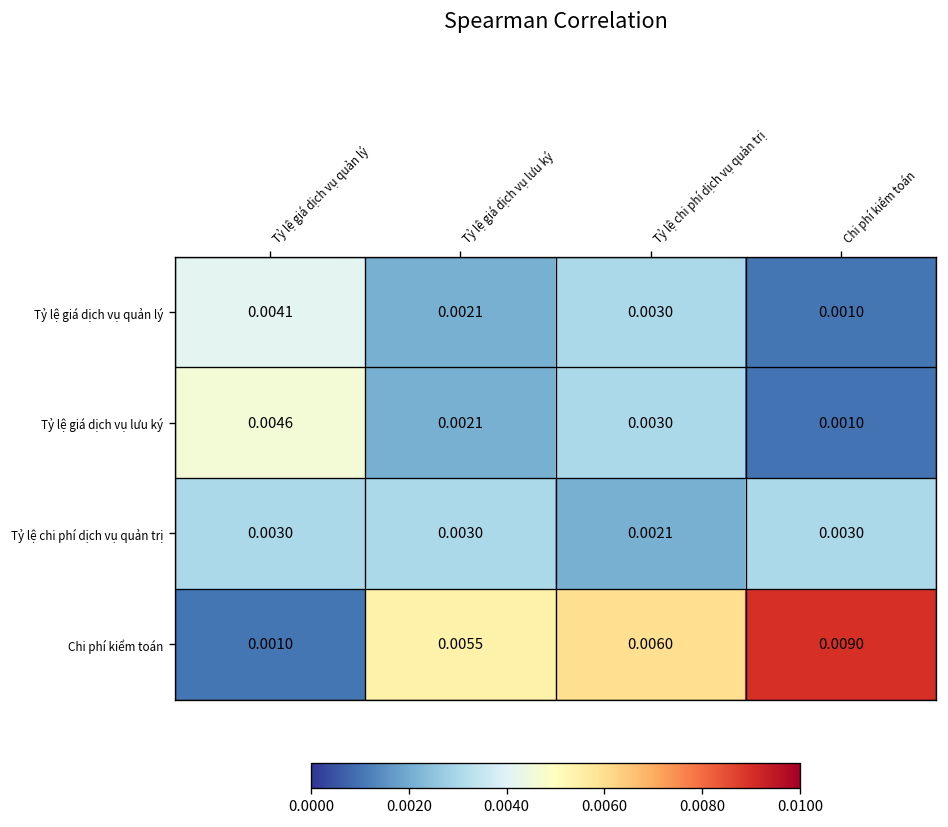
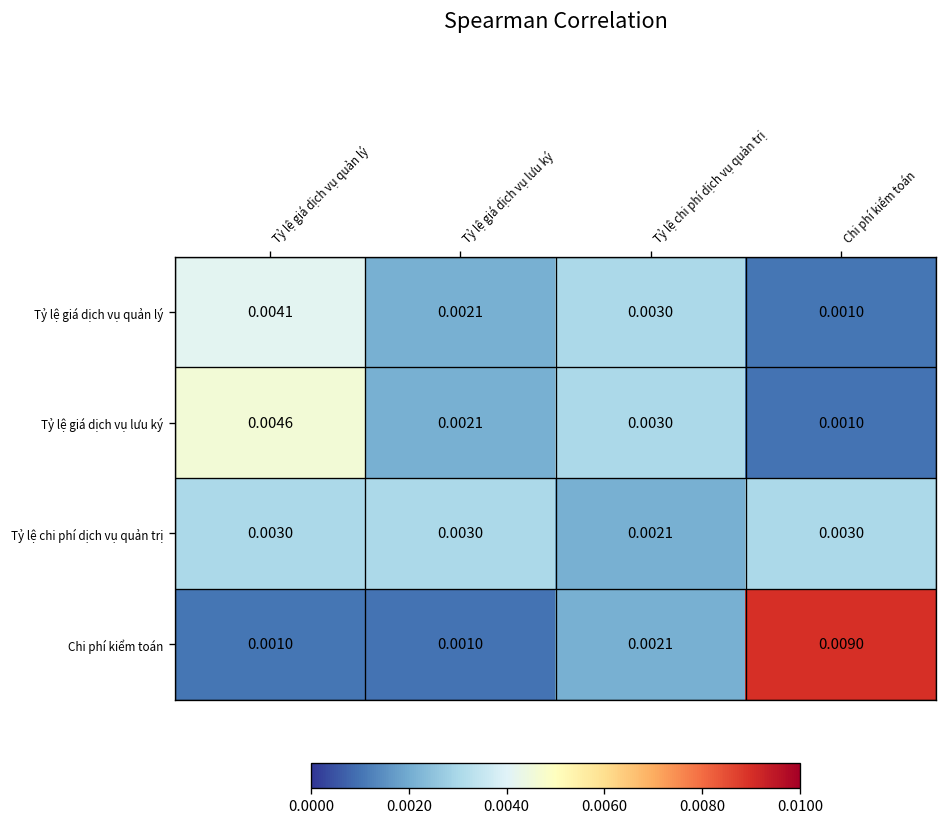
Chi phí kiểm toán, Tỷ lệ giá dịch vụ lưu ký: 0.0055 -> 0.0010
Chi phí kiểm toán, Tỷ lệ chi phí dịch vụ quản trị: 0.0060 -> 0.0021
